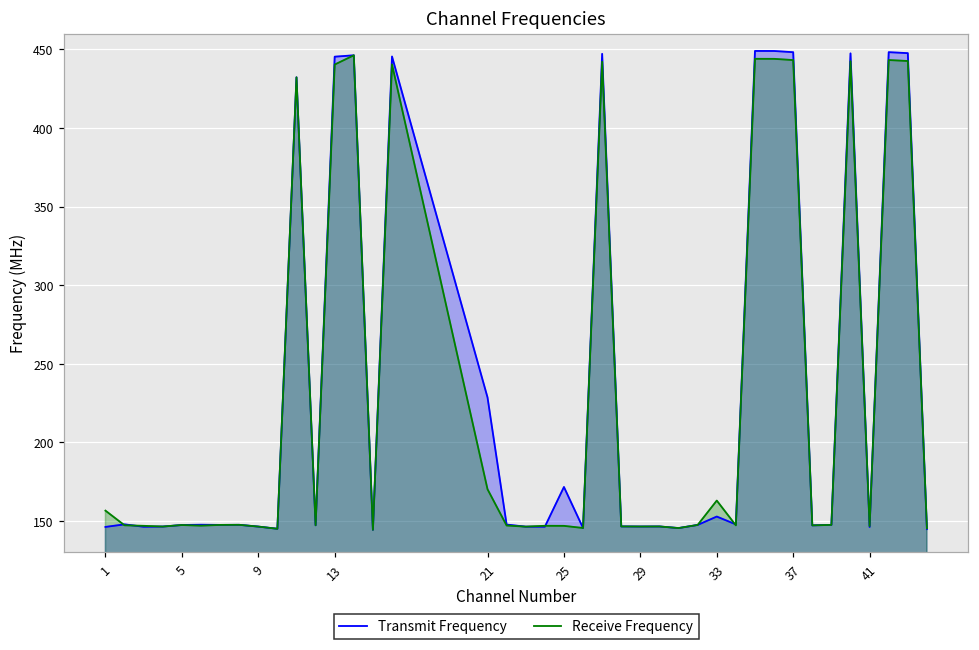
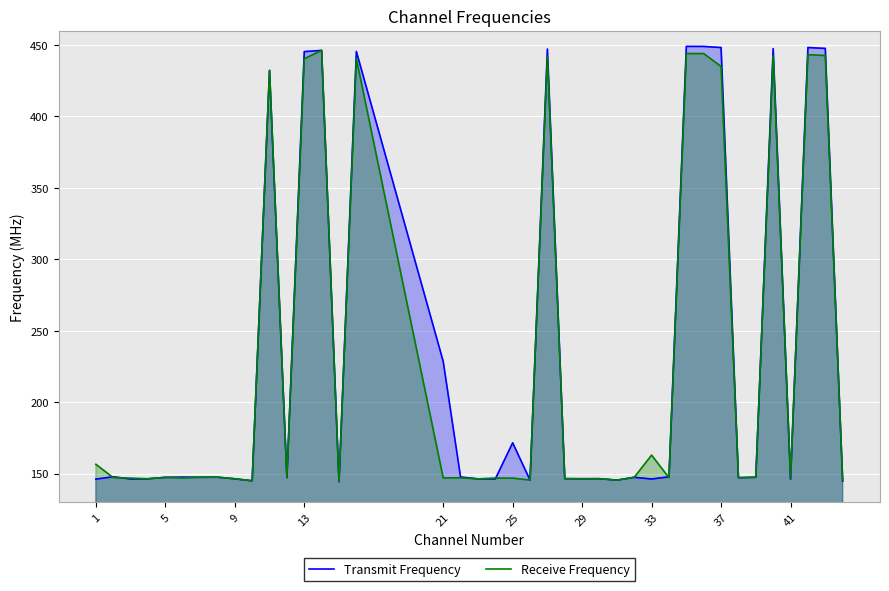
Receive Frequency, 21: 170 -> 147
Transmit Frequency, 33: 153 -> 146
Receive Frequency, 37: 443 -> 435
